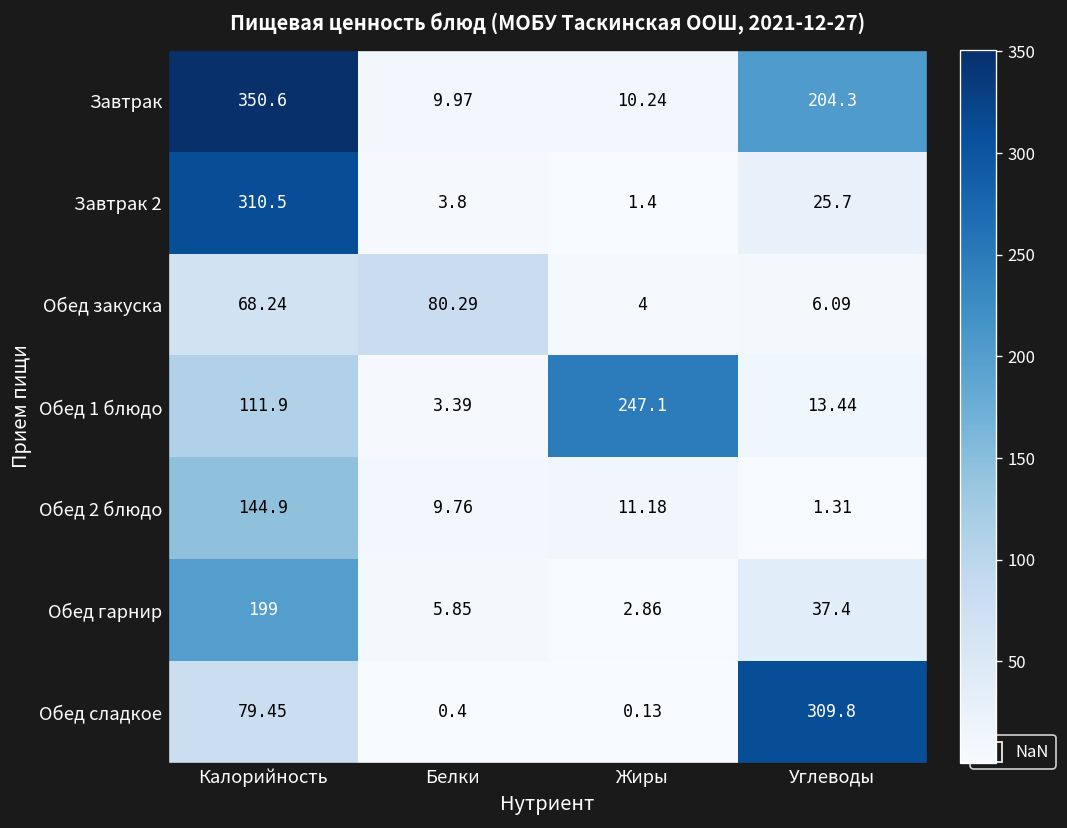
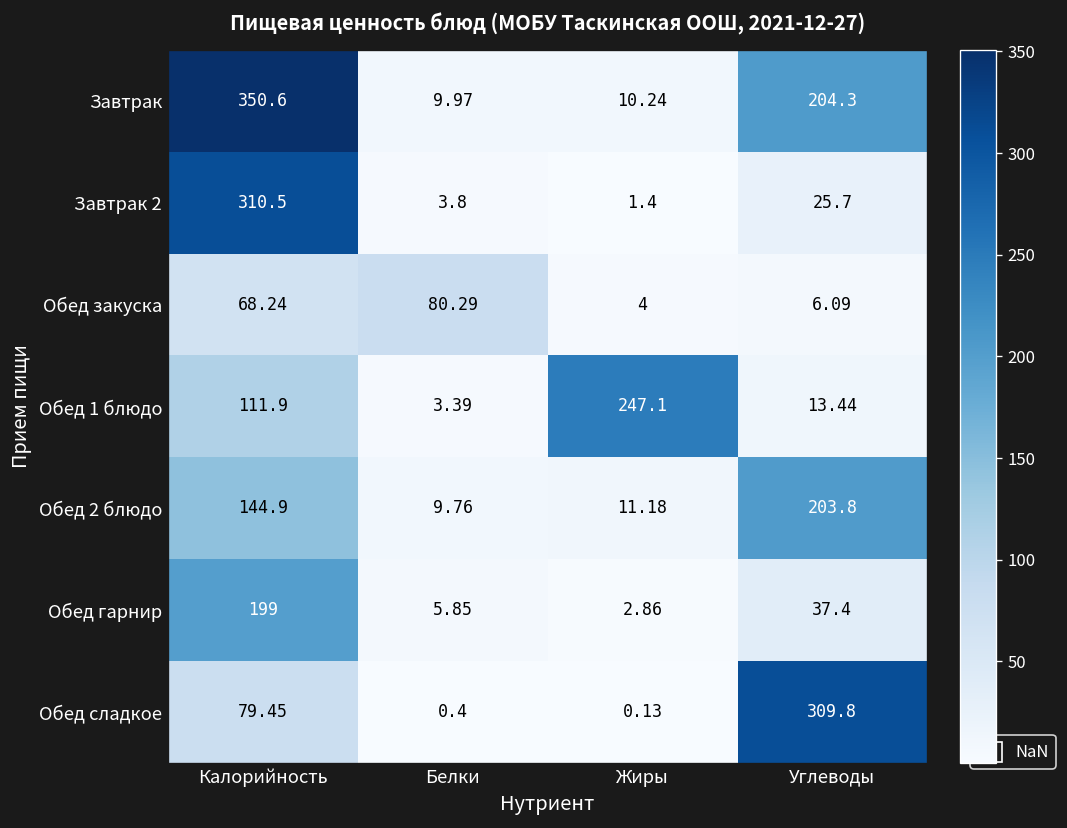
Обед 2 блюдо, Углеводы: 1.31 -> 203.8
